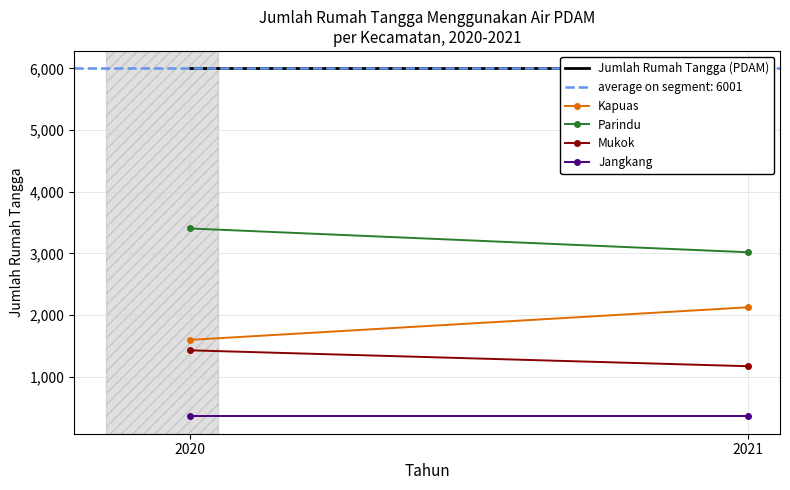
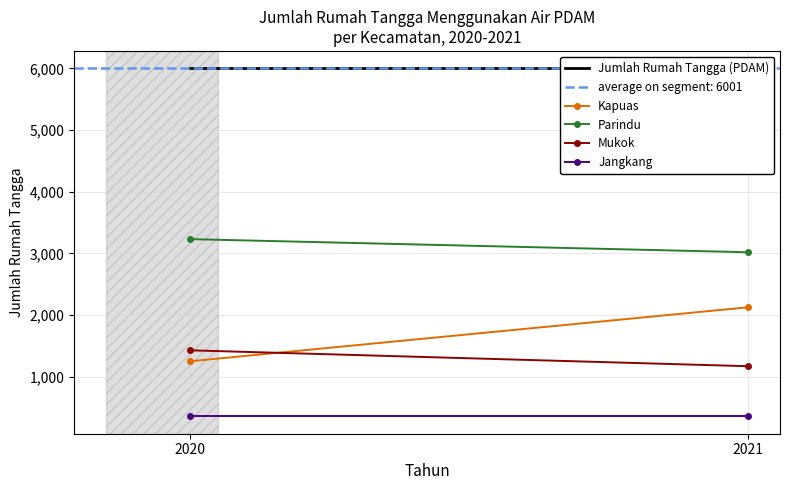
Kapuas, 2020: 1,600 -> 1,200
Parindu, 2020: 3,400 -> 3,200
